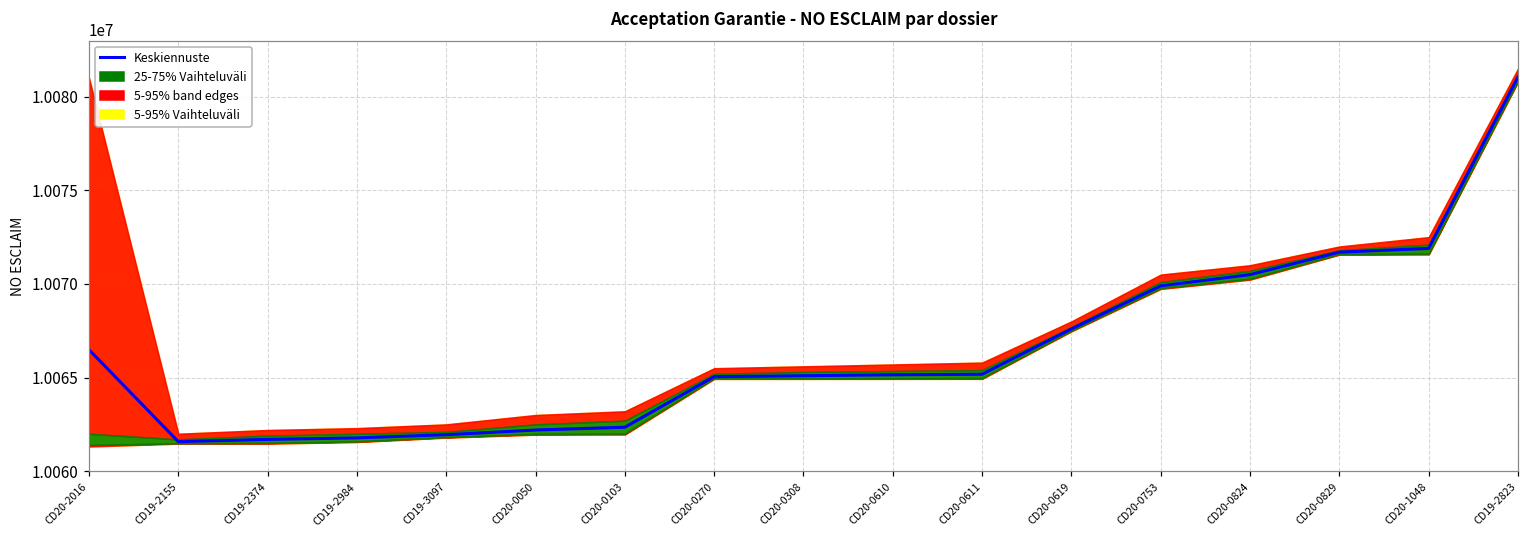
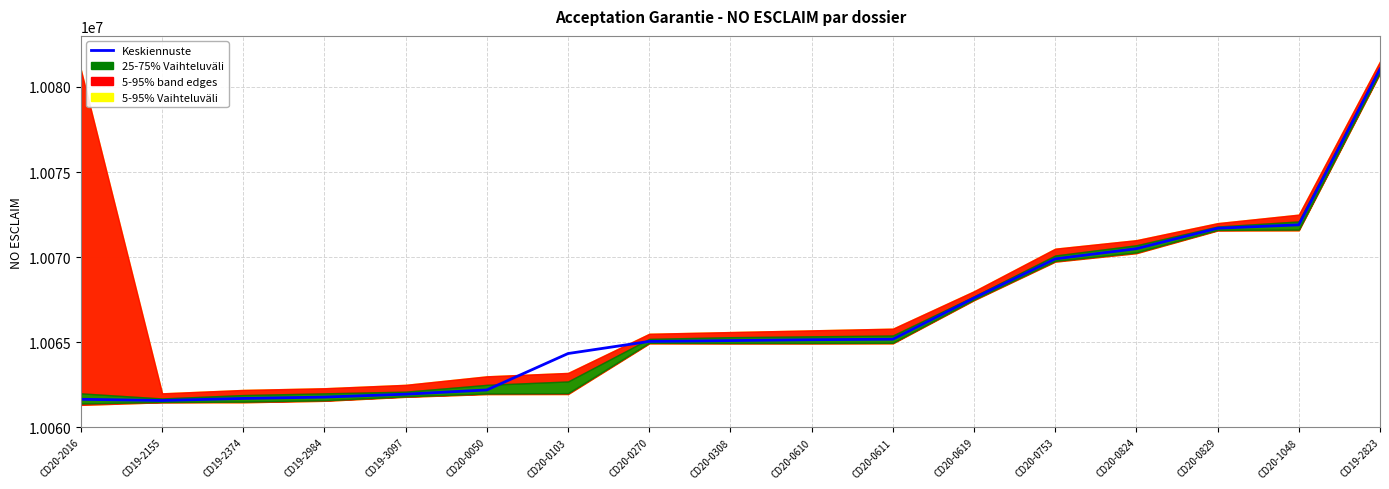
Keskiennuste, CD20-2016: 10066500 -> 10061700
Keskiennuste, CD20-0103: 10062400 -> 10064300
